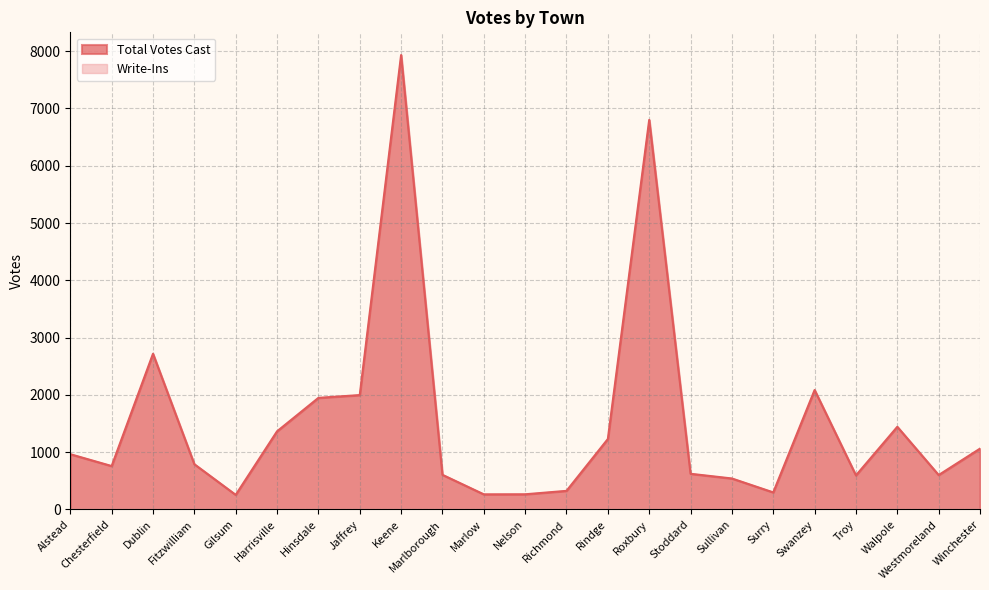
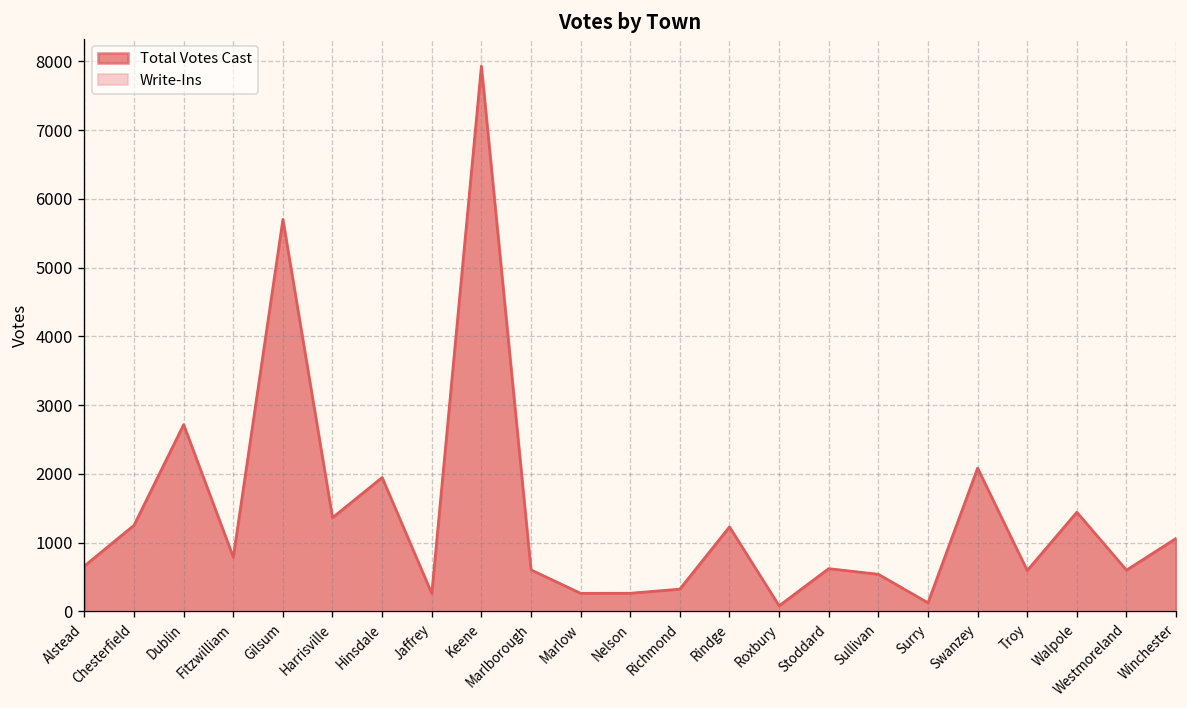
Total Votes Cast, Alstead: 1000 -> 700
Total Votes Cast, Chesterfield: 800 -> 1300
Total Votes Cast, Gilsum: 300 -> 5700
Total Votes Cast, Jaffrey: 2000 -> 300
Total Votes Cast, Roxbury: 6800 -> 100
Total Votes Cast, Surry: 300 -> 100
